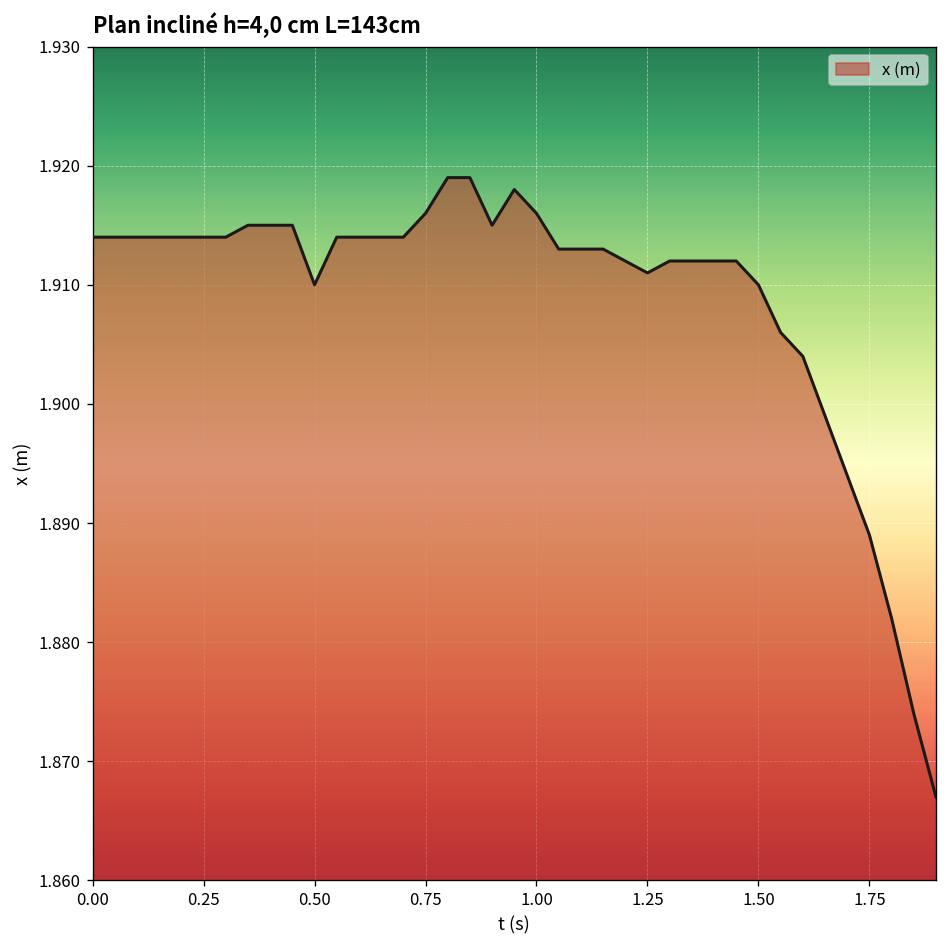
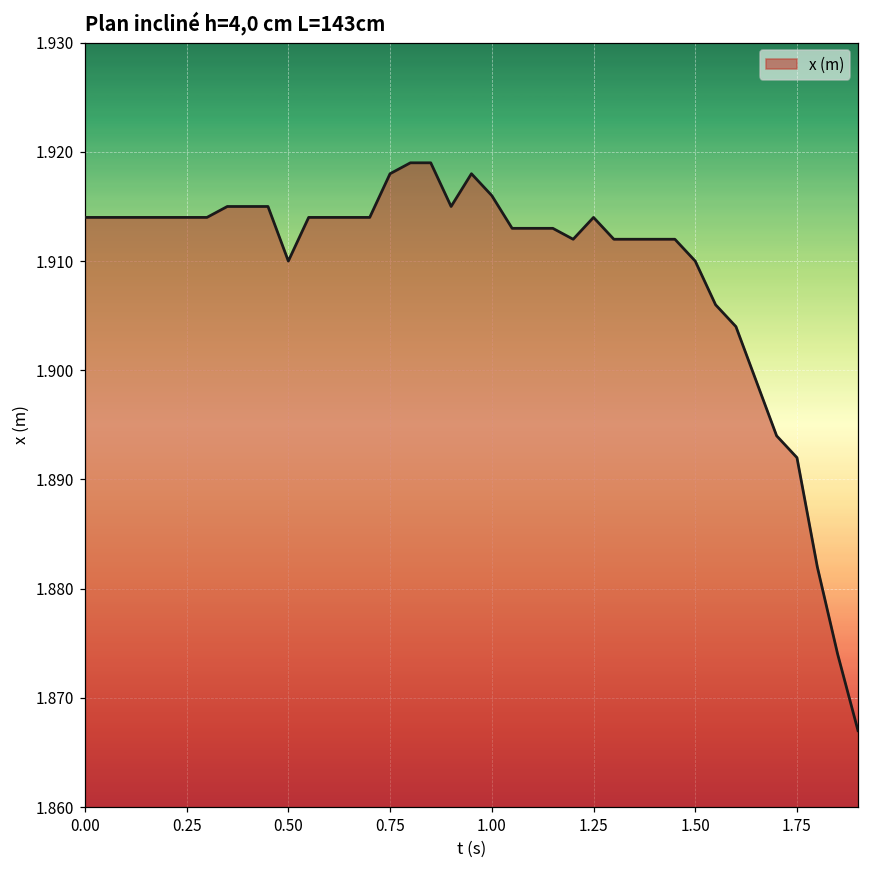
0.75: 1.916 -> 1.918
1.25: 1.911 -> 1.914
1.75: 1.889 -> 1.892
